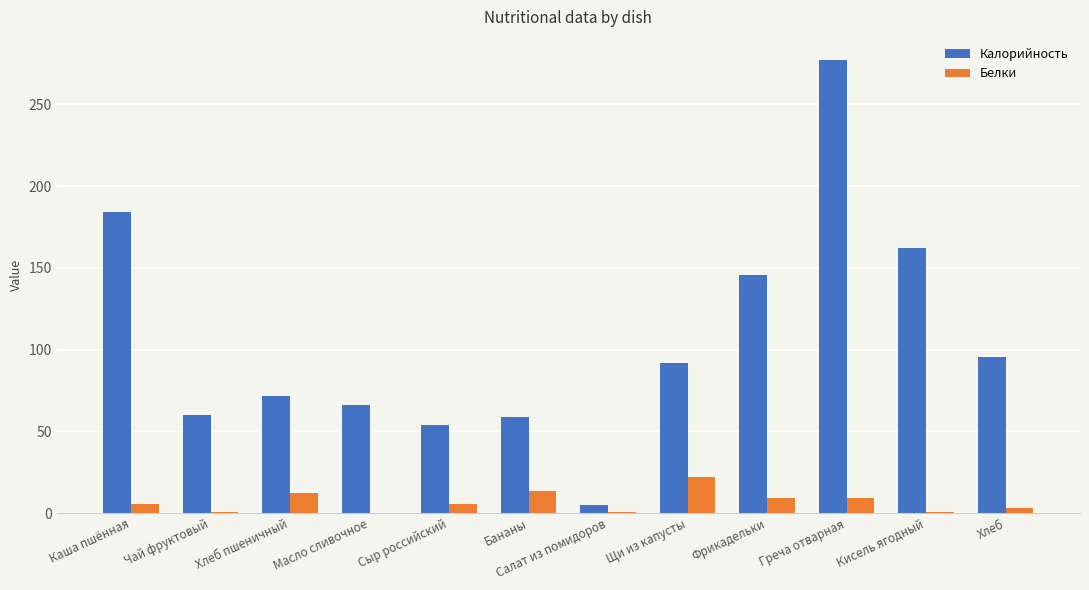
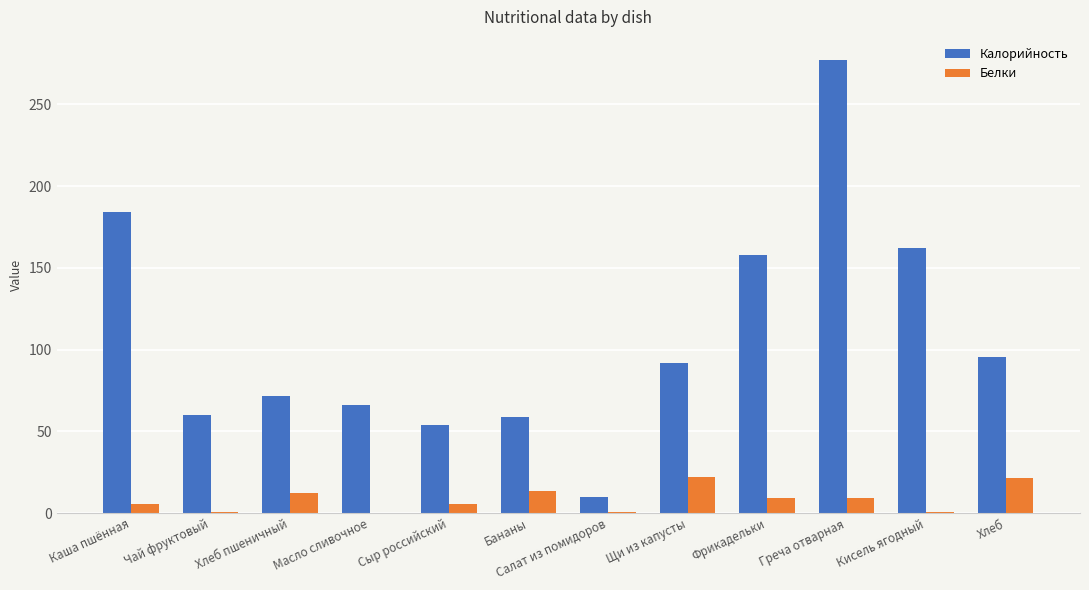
Калорийность, Салат из помидоров: 5 -> 10
Калорийность, Фрикадельки: 145 -> 158
Белки, Хлеб: 3 -> 22
